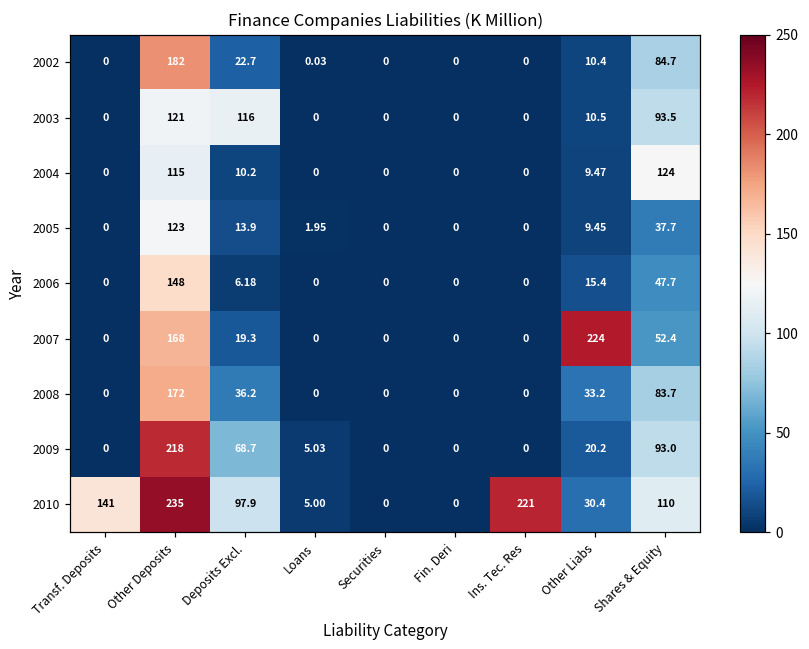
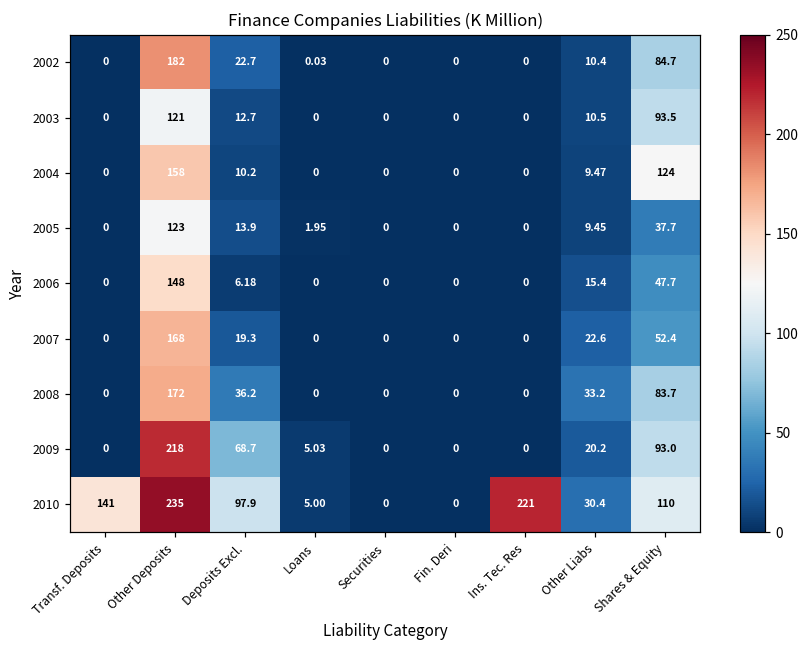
2003, Deposits Excl.: 116 -> 12.7
2004, Other Deposits: 115 -> 158
2007, Other Liabs: 224 -> 22.6
